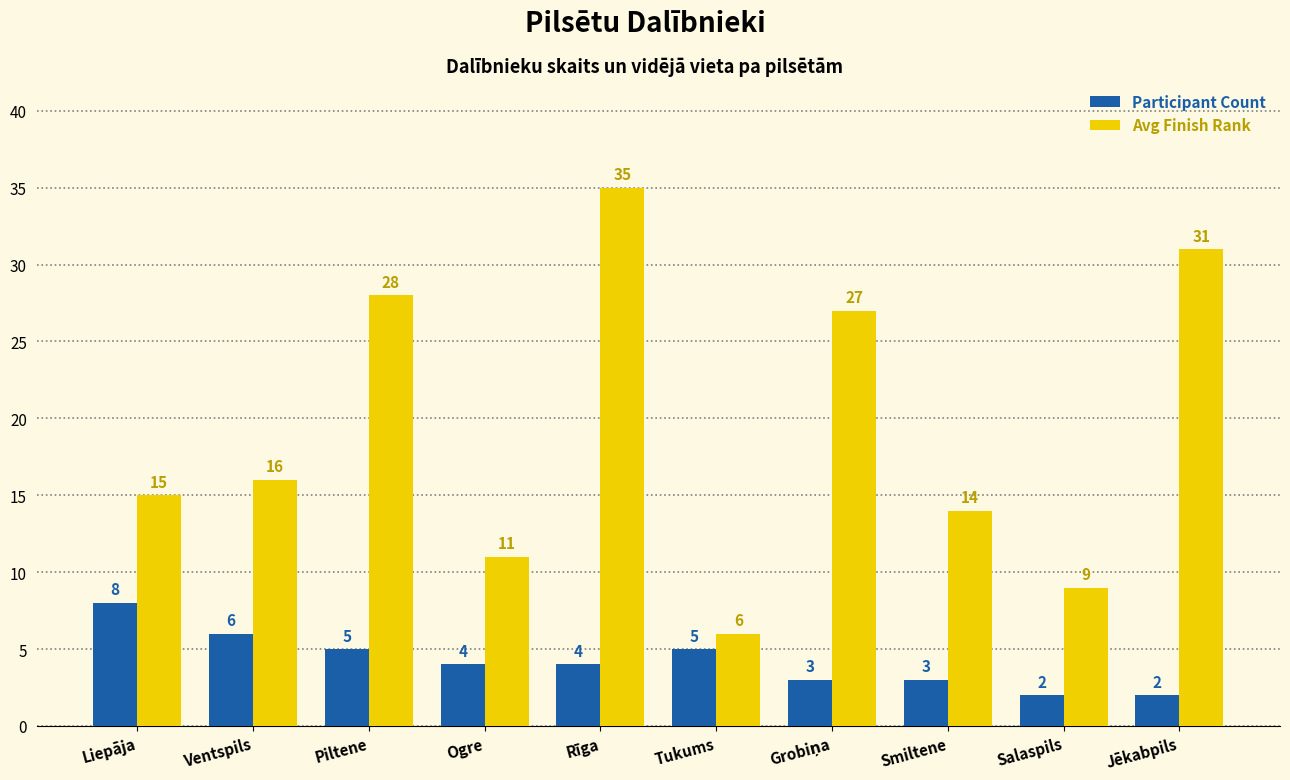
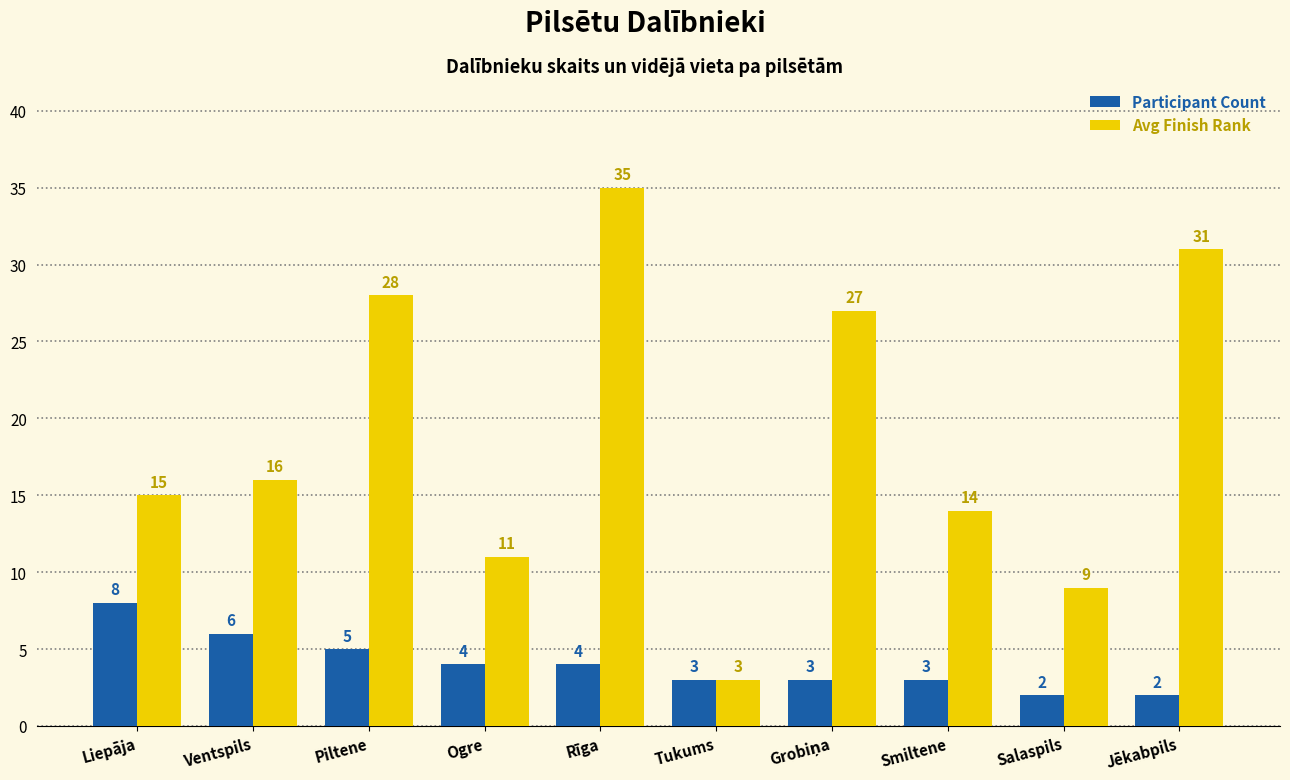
Participant Count, Tukums: 5 -> 3
Avg Finish Rank, Tukums: 6 -> 3
